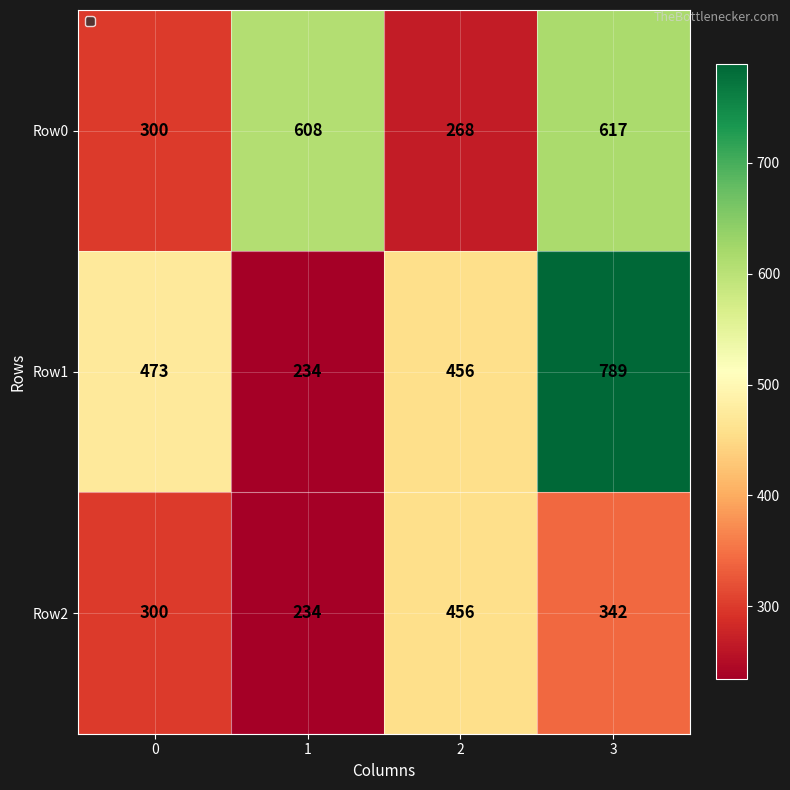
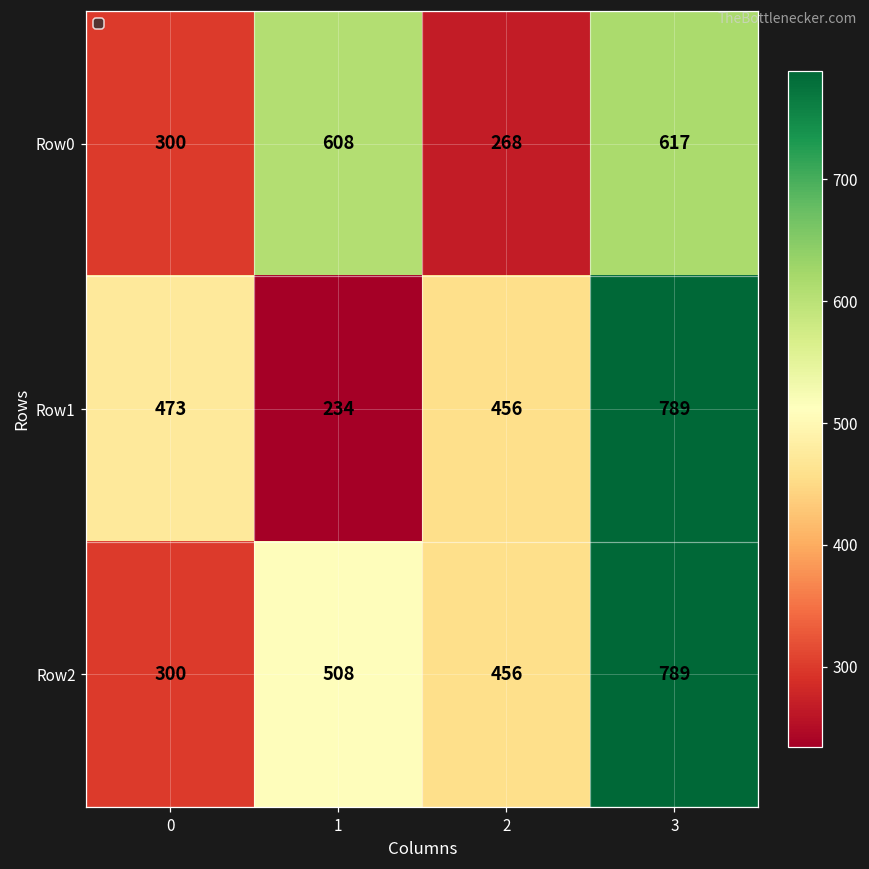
Row2, 1: 234 -> 508
Row2, 3: 342 -> 789
